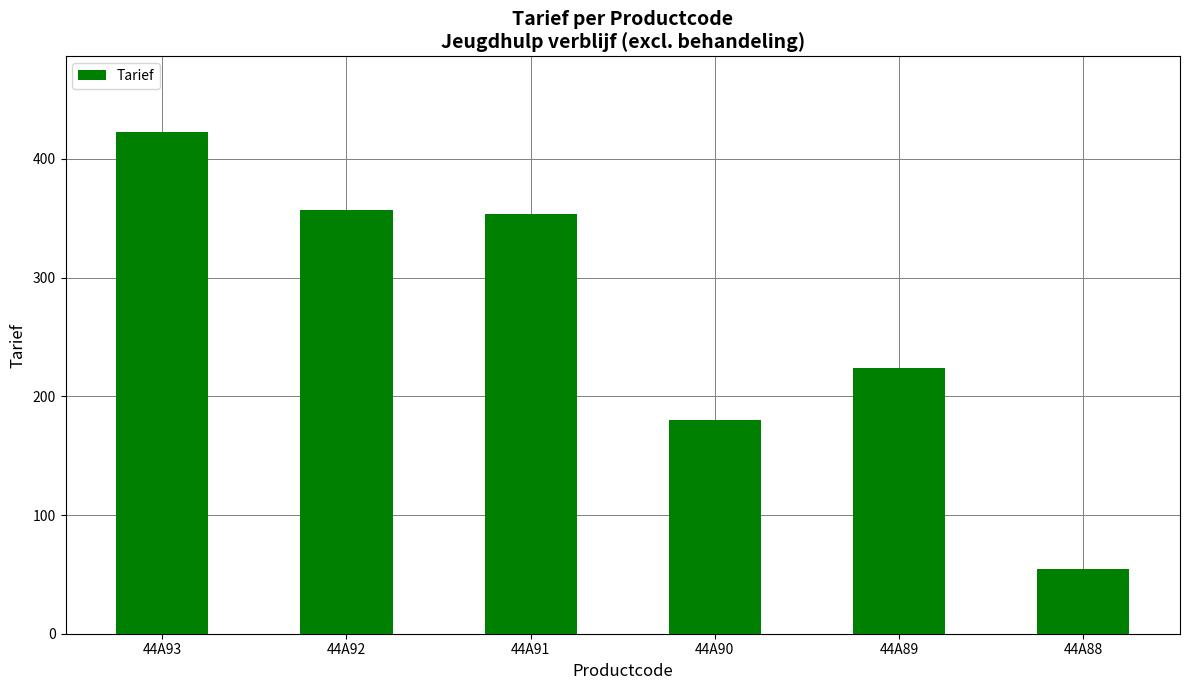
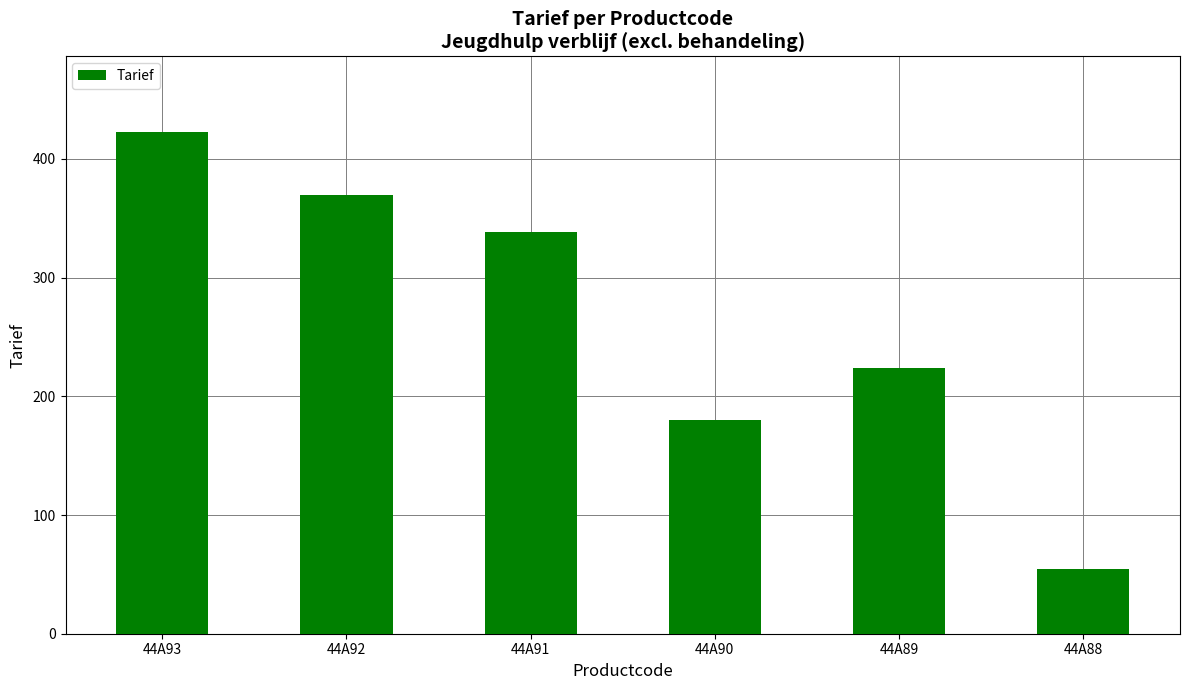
44A92: 357 -> 370
44A91: 353 -> 338
